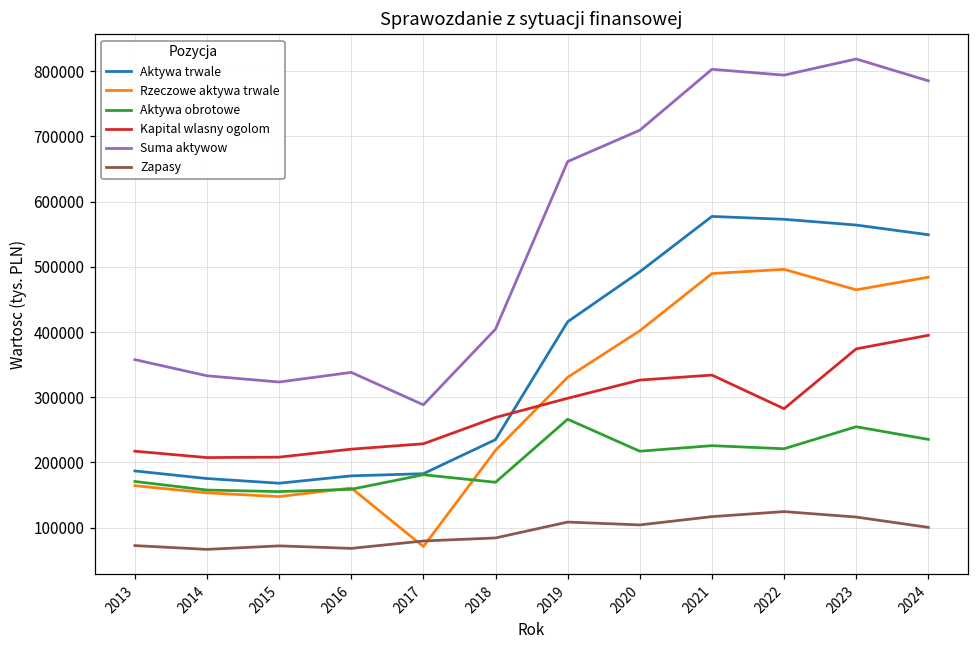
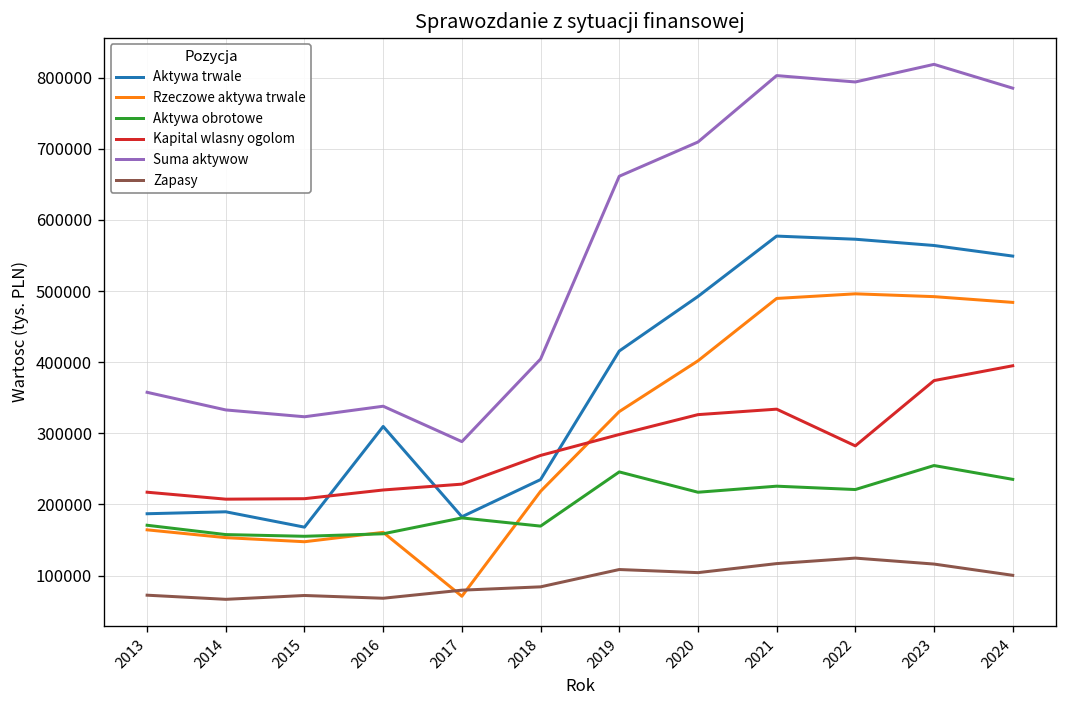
Aktywa trwale, 2014: 180000 -> 190000
Aktywa trwale, 2016: 180000 -> 310000
Aktywa obrotowe, 2019: 270000 -> 250000
Rzeczowe aktywa trwale, 2023: 460000 -> 490000
